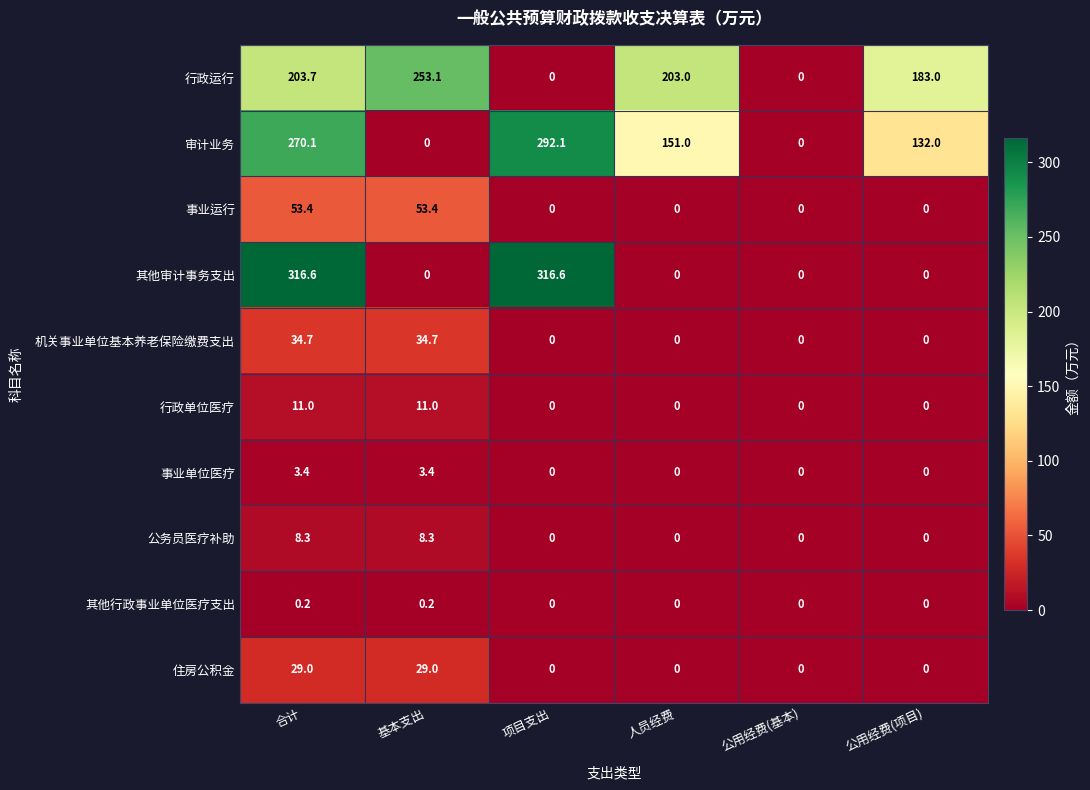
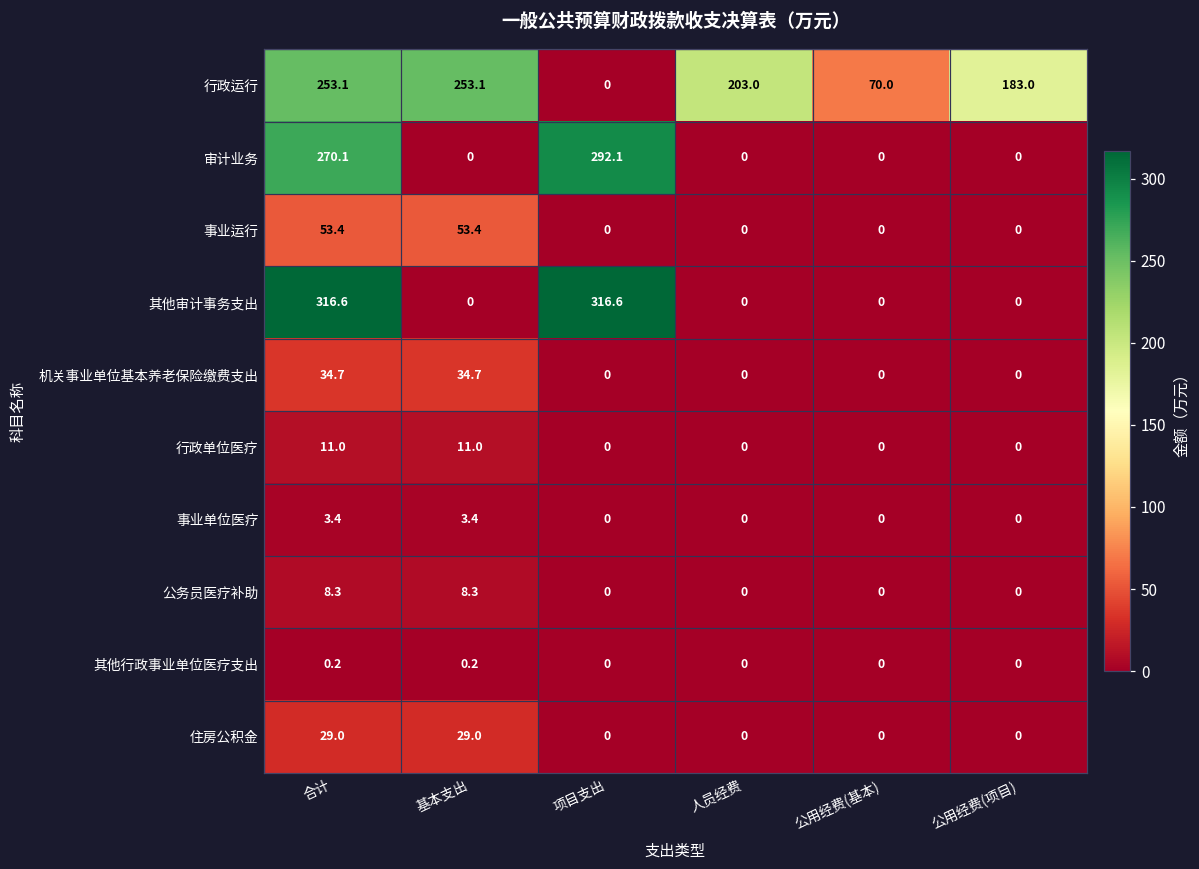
行政运行, 合计: 203.7 -> 253.1
行政运行, 公用经费(基本): 0 -> 70.0
审计业务, 人员经费: 151.0 -> 0
审计业务, 公用经费(项目): 132.0 -> 0
